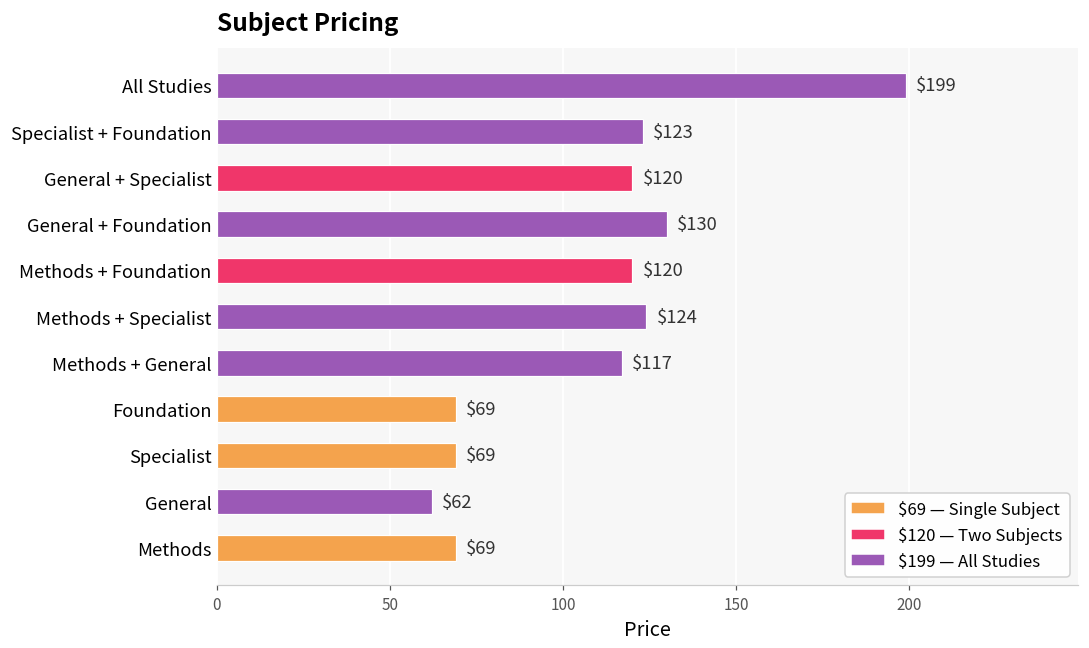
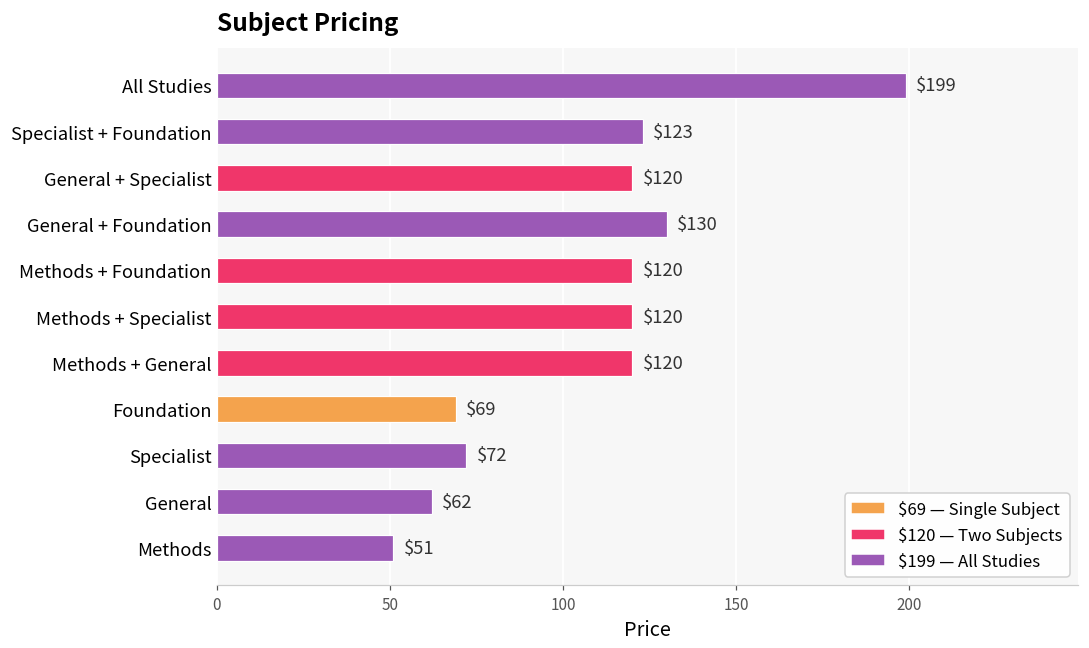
Methods + Specialist: $124 -> $120
Methods + General: $117 -> $120
Specialist: $69 -> $72
Methods: $69 -> $51
